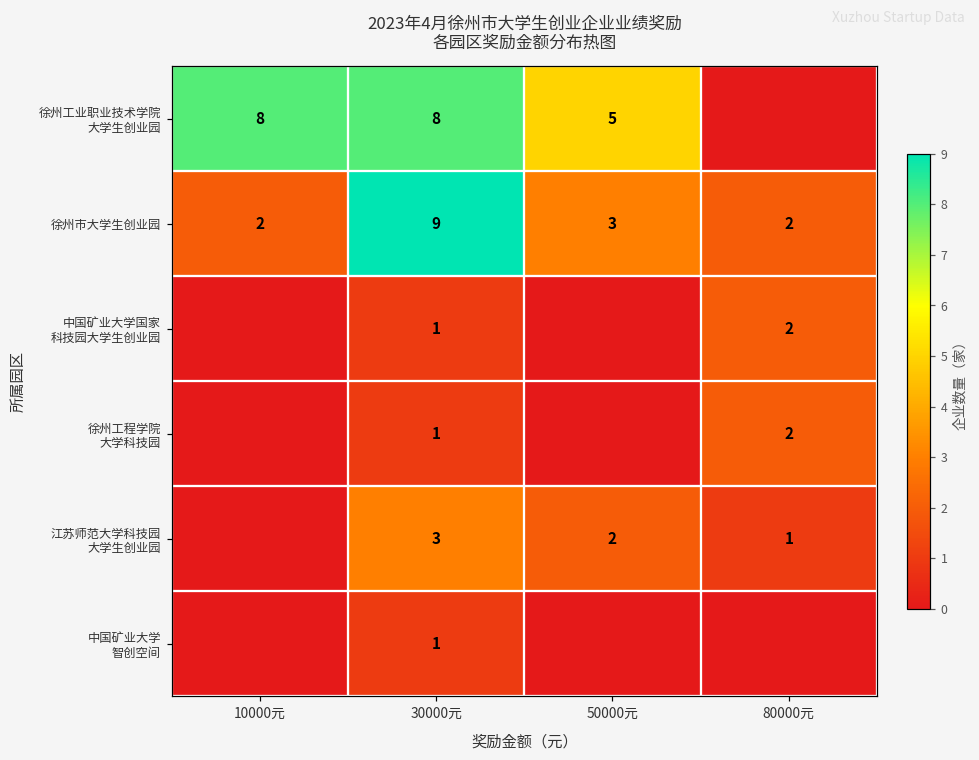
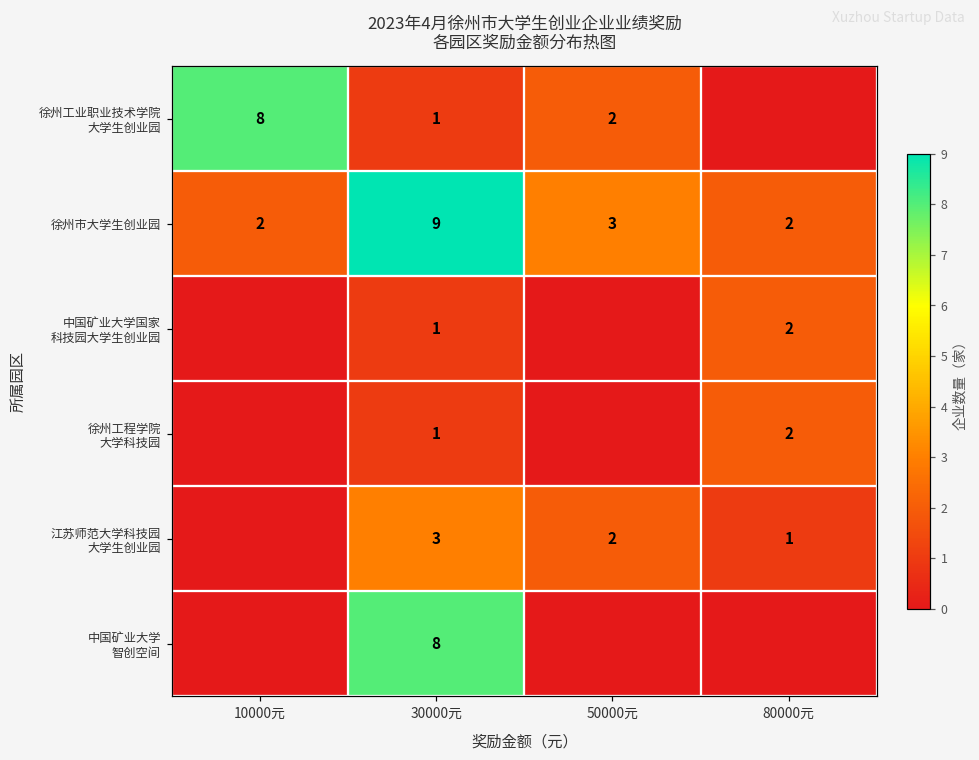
徐州工业职业技术学院 大学生创业园, 30000元: 8 -> 1
徐州工业职业技术学院 大学生创业园, 50000元: 5 -> 2
中国矿业大学 智创空间, 30000元: 1 -> 8
